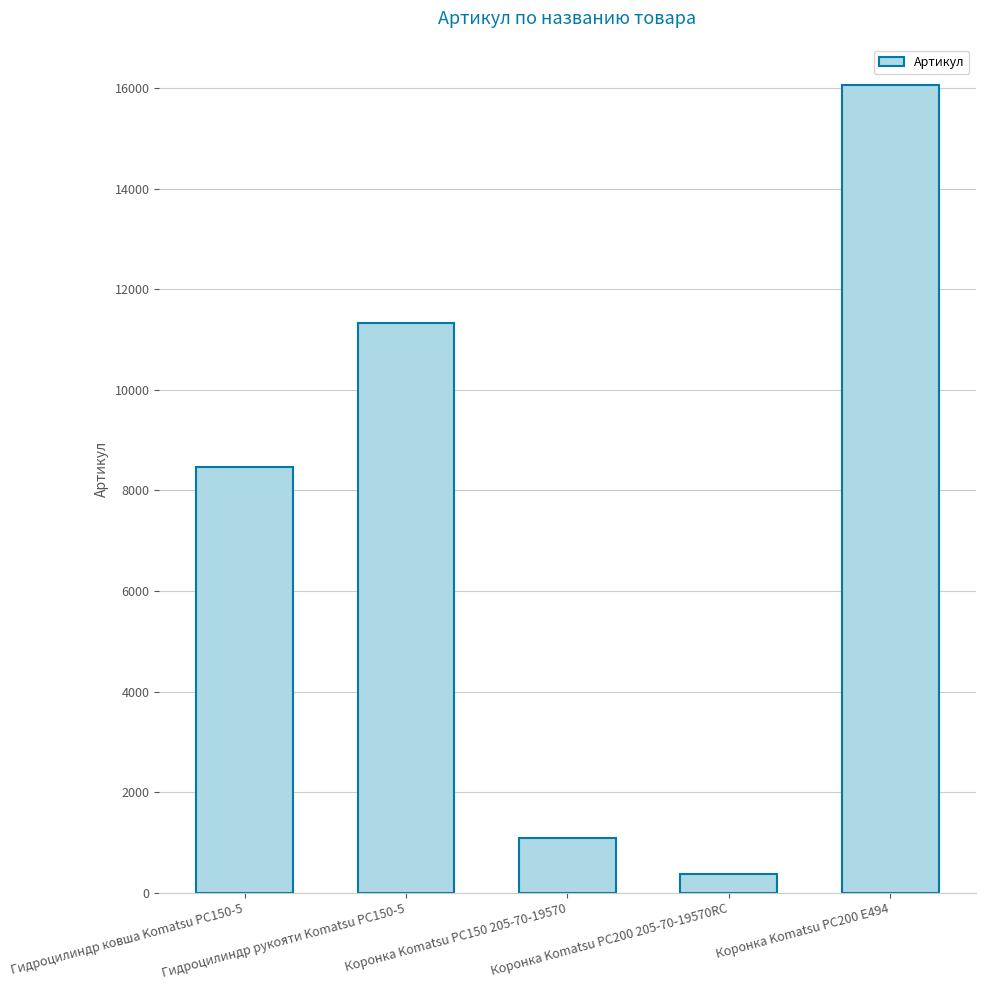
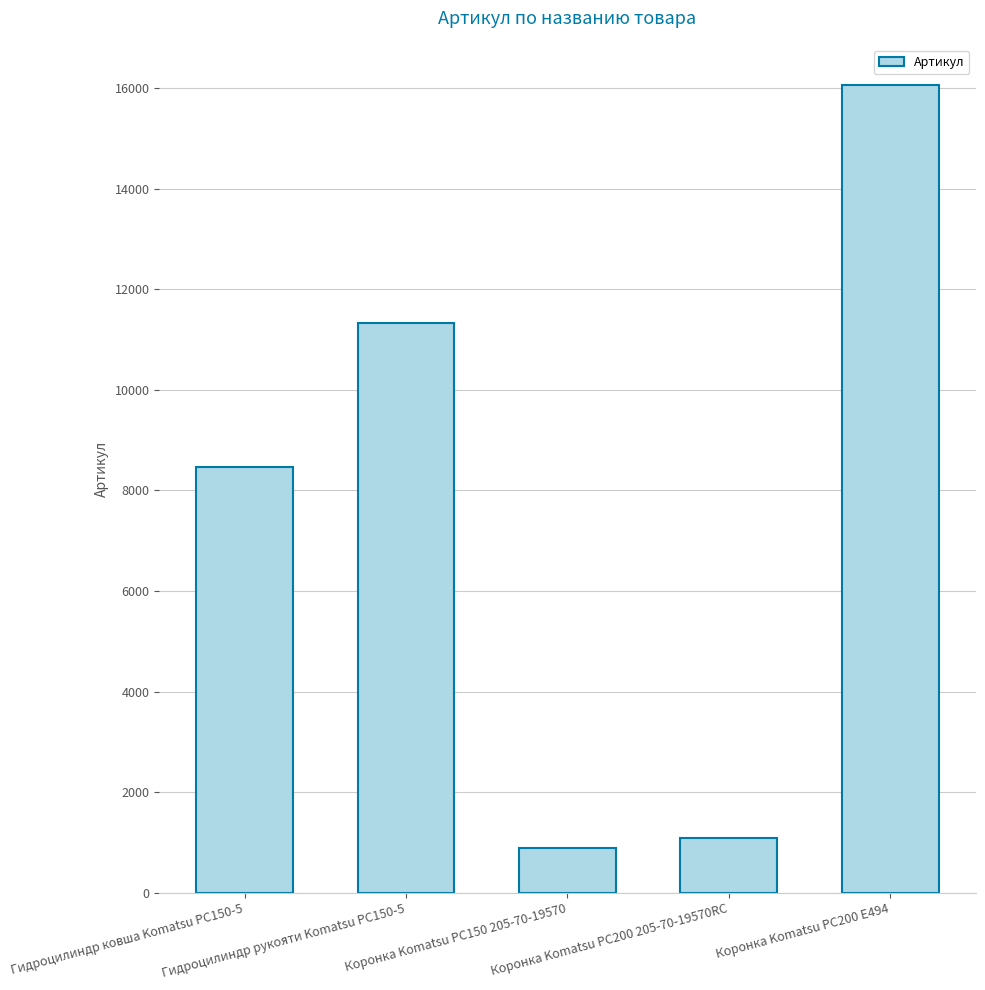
Коронка Komatsu PC150 205-70-19570: 1100 -> 900
Коронка Komatsu PC200 205-70-19570RC: 400 -> 1100
